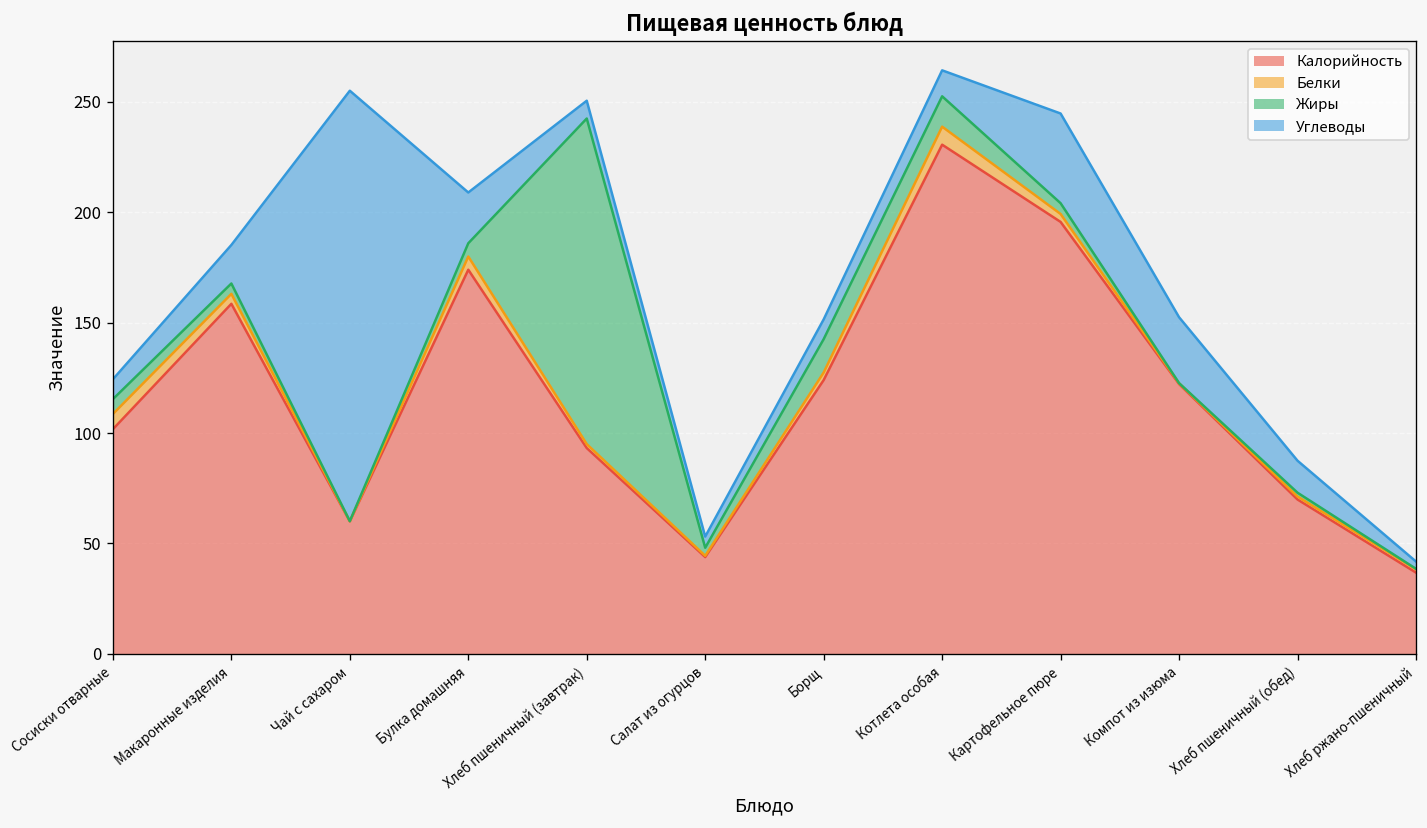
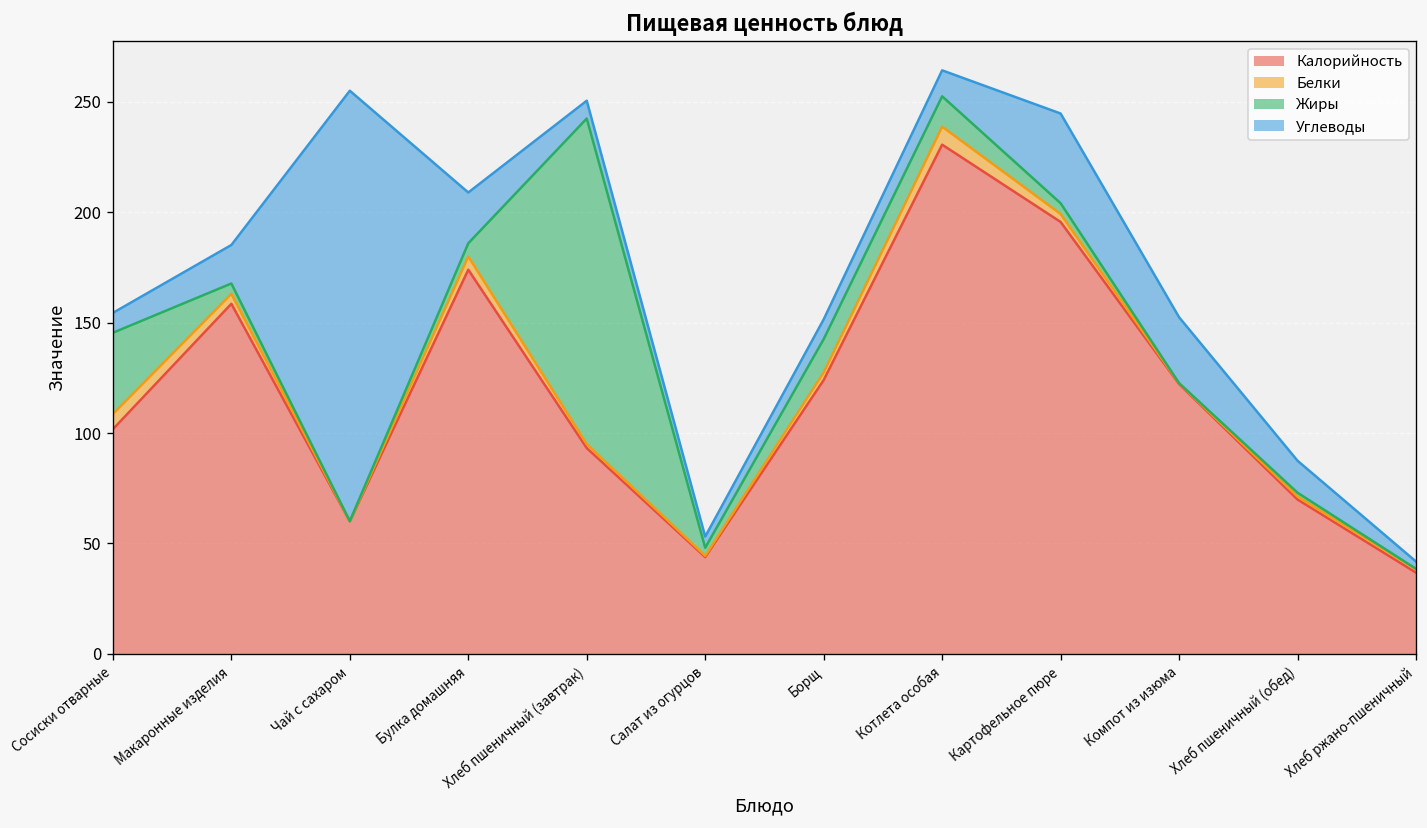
Жиры, Сосиски отварные: 7 -> 37
